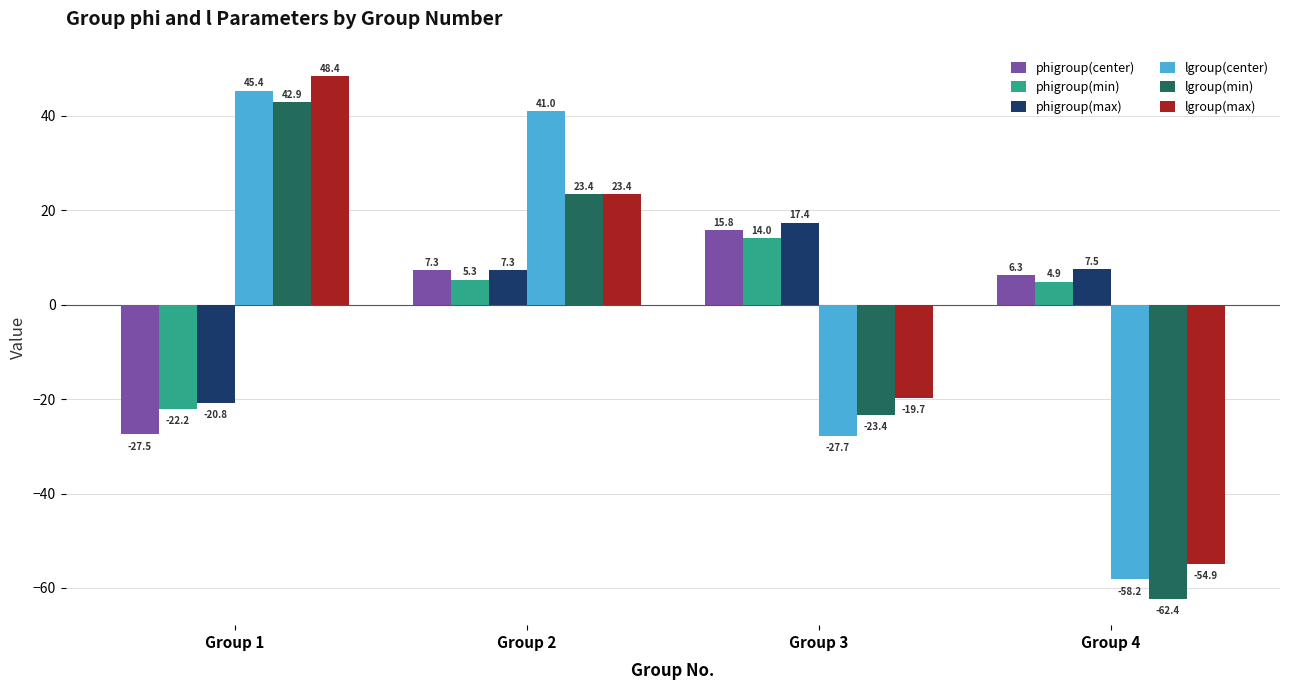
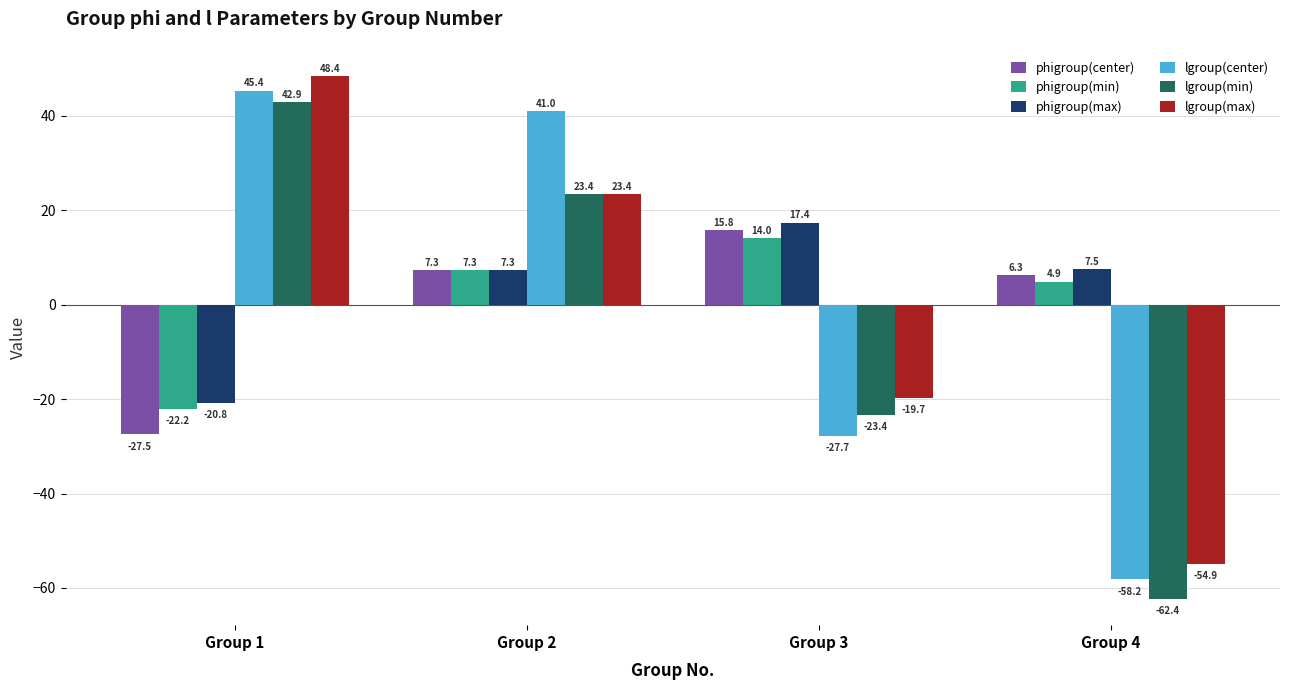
phigroup(min), Group 2: 5.3 -> 7.3
